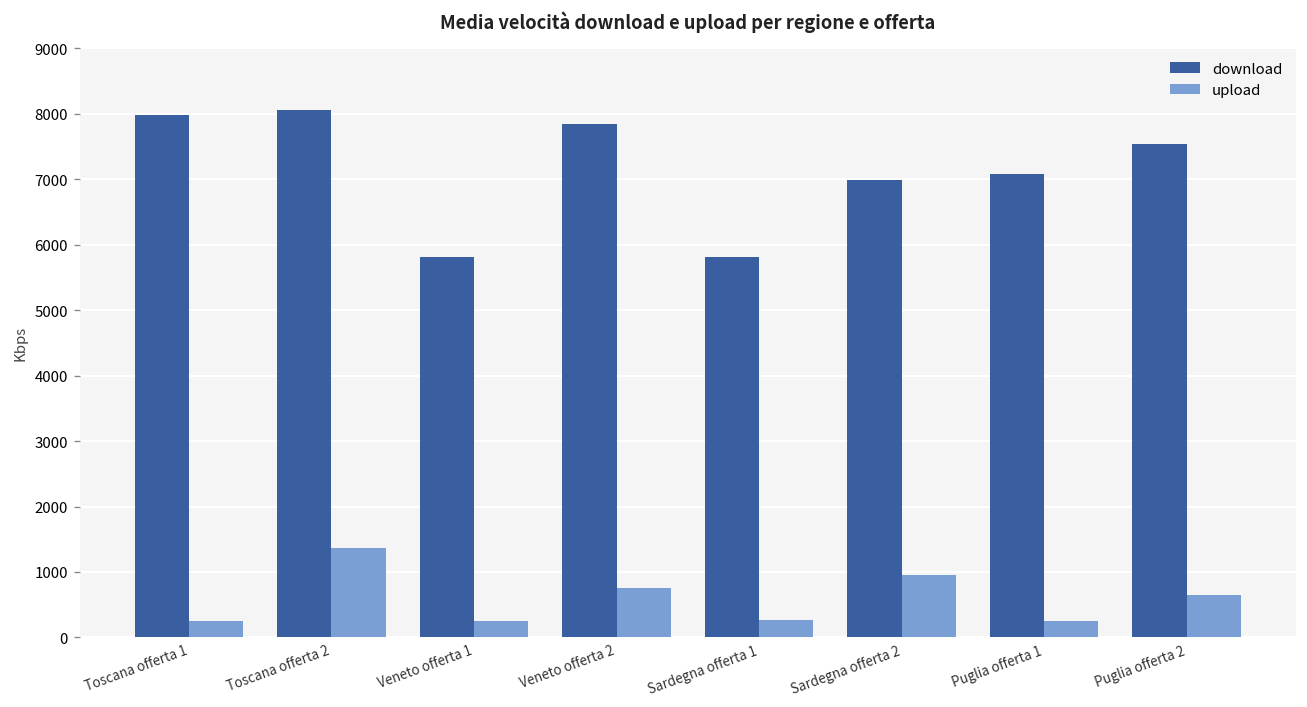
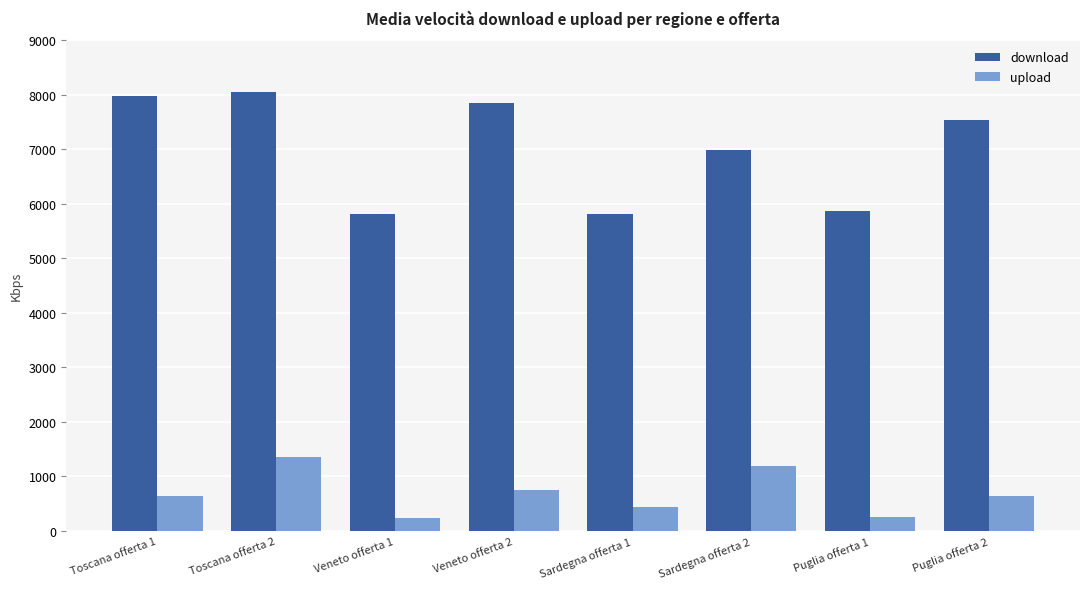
upload, Toscana offerta 1: 200 -> 600
upload, Sardegna offerta 1: 300 -> 400
upload, Sardegna offerta 2: 1000 -> 1200
download, Puglia offerta 1: 7100 -> 5900
